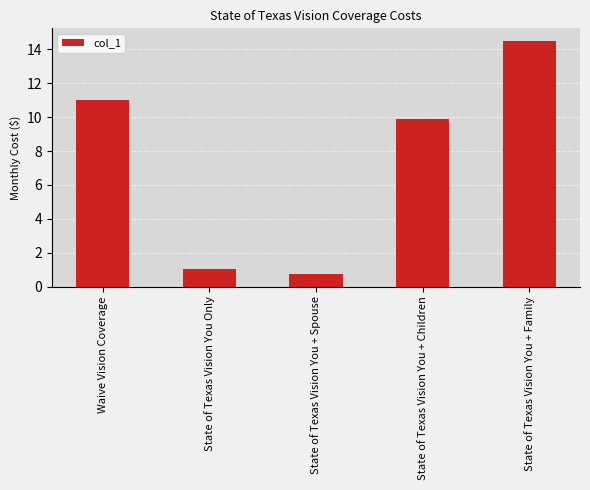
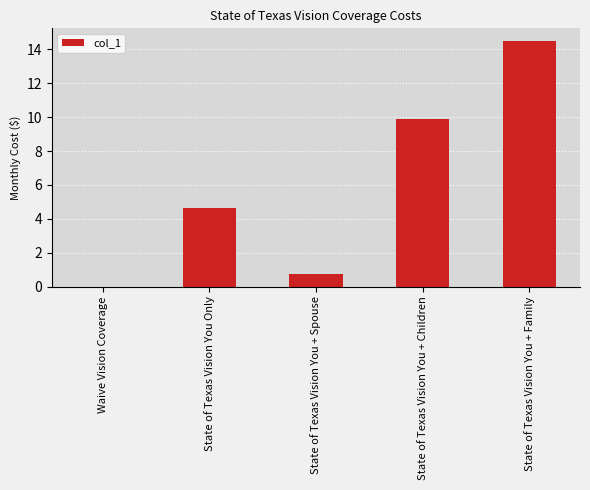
Waive Vision Coverage: 11 -> 0
State of Texas Vision You Only: 1.0 -> 4.6
